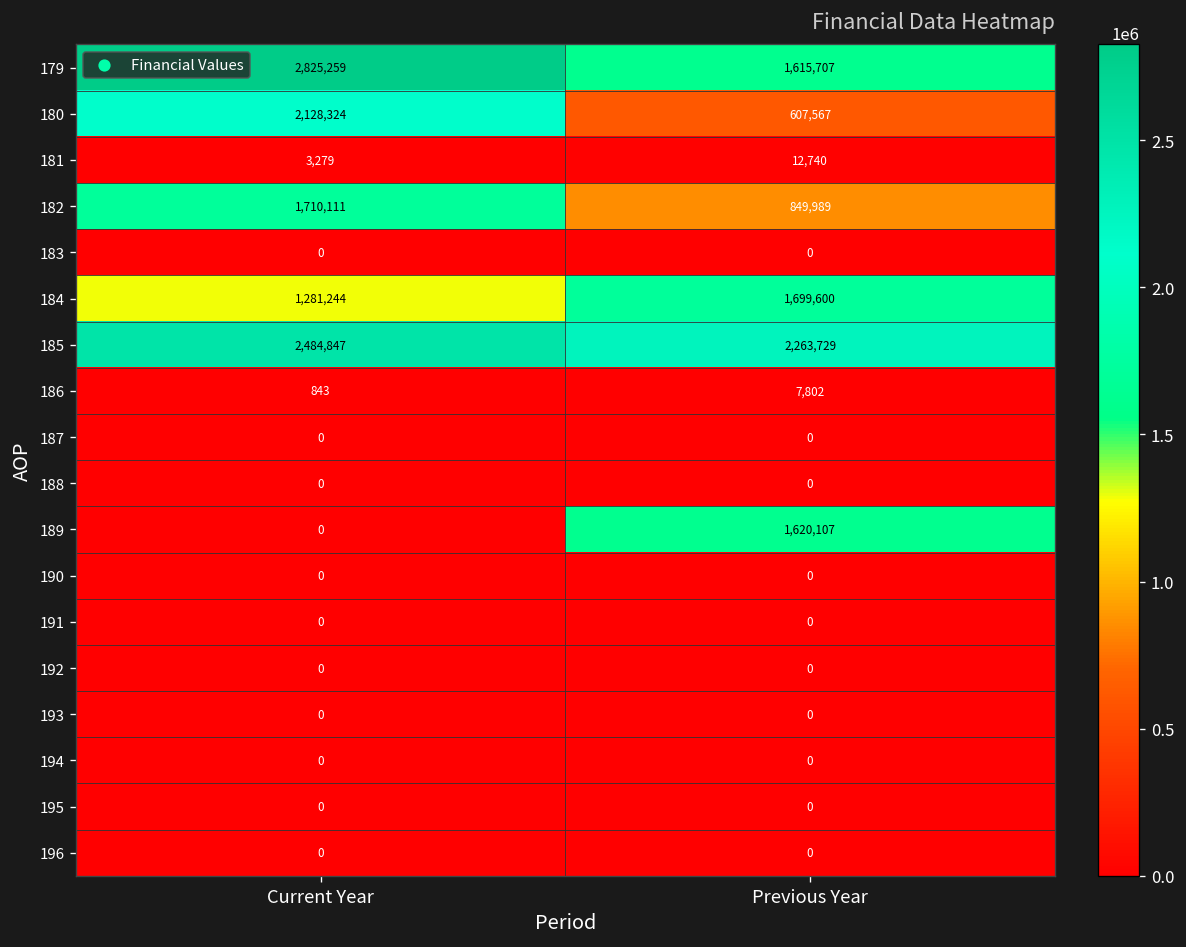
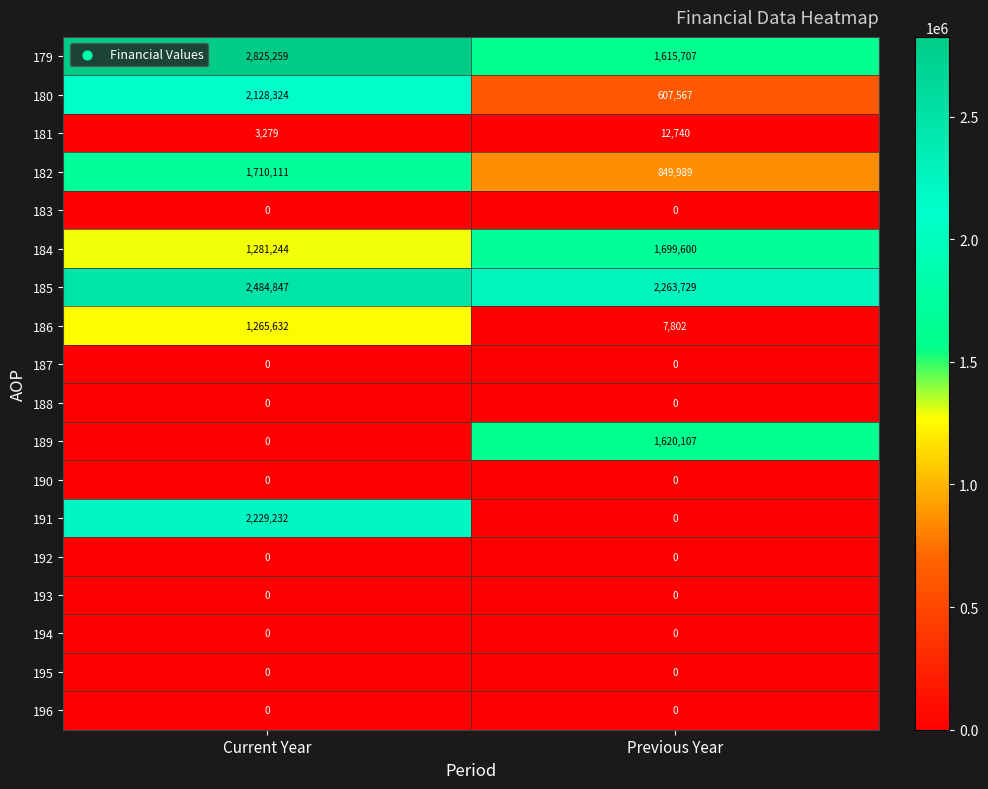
186, Current Year: 843 -> 1,265,632
191, Current Year: 0 -> 2,229,232
